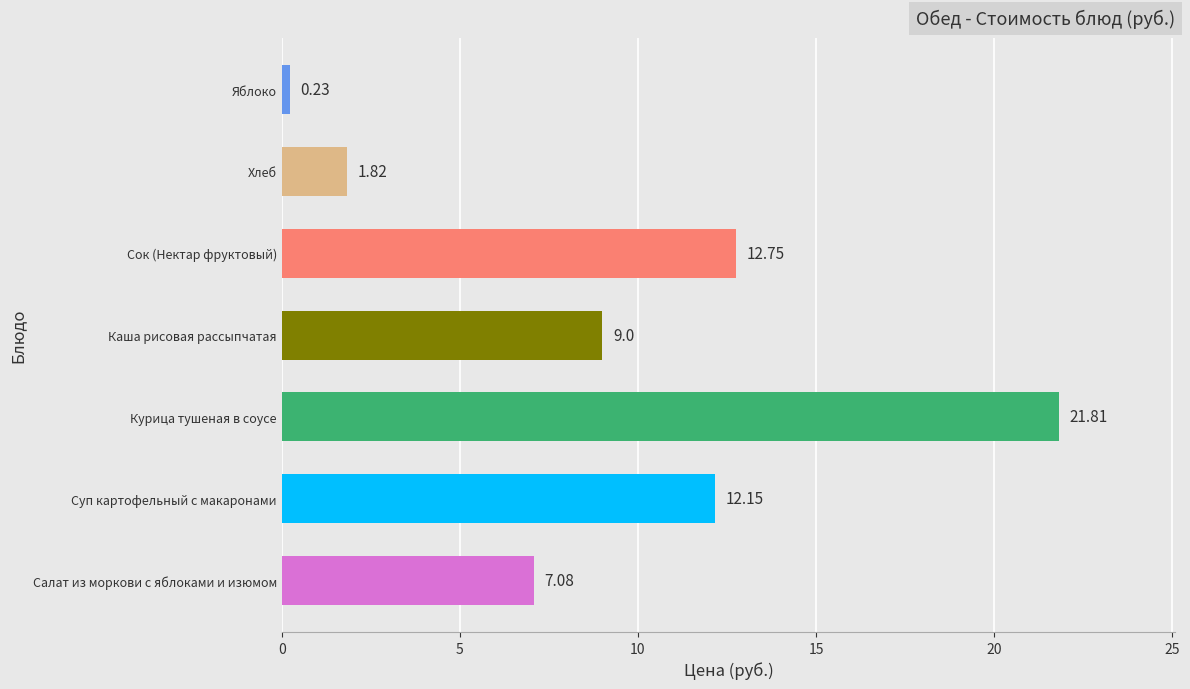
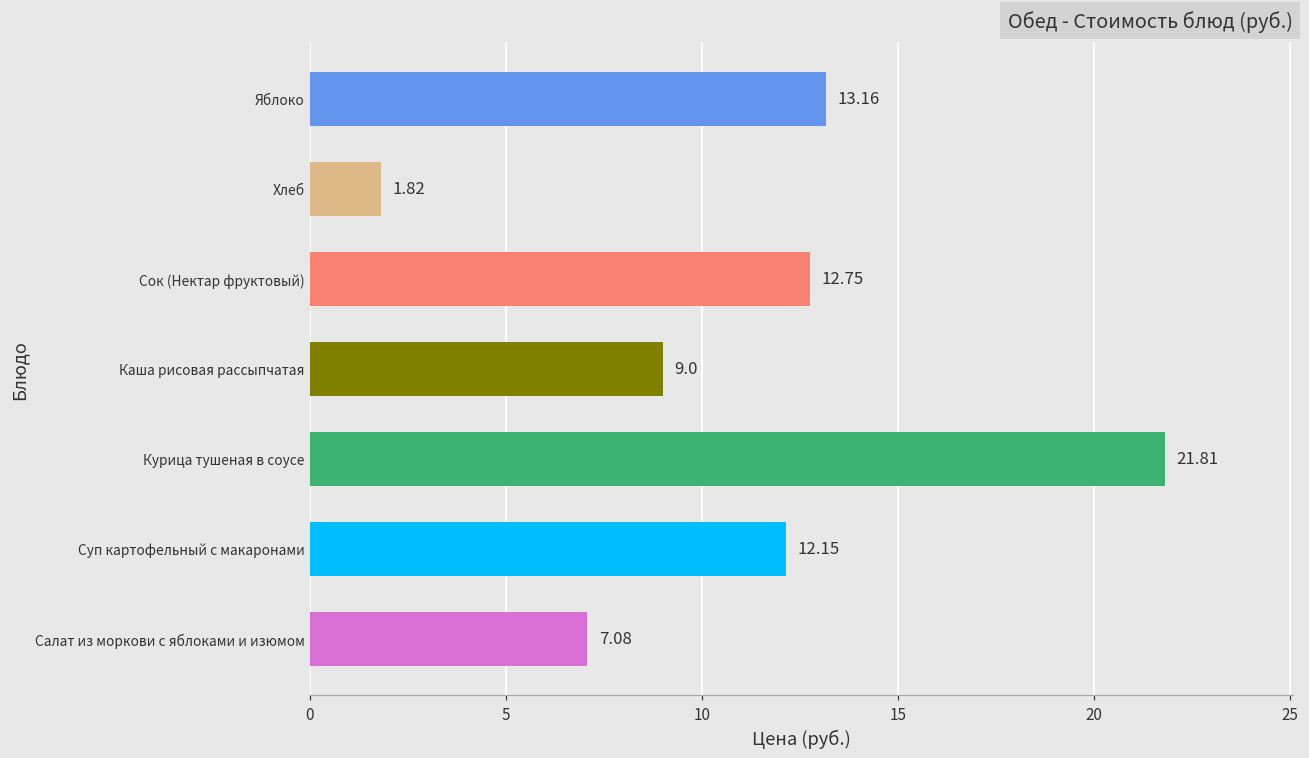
Яблоко: 0.23 -> 13.16
